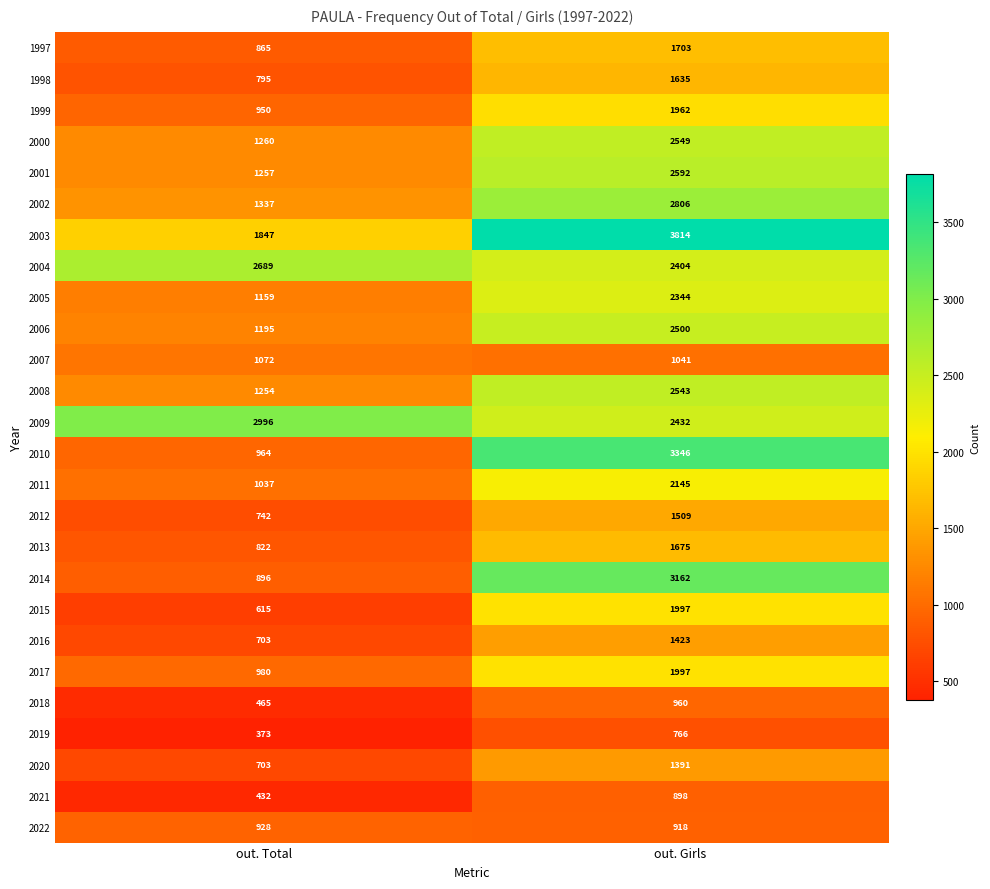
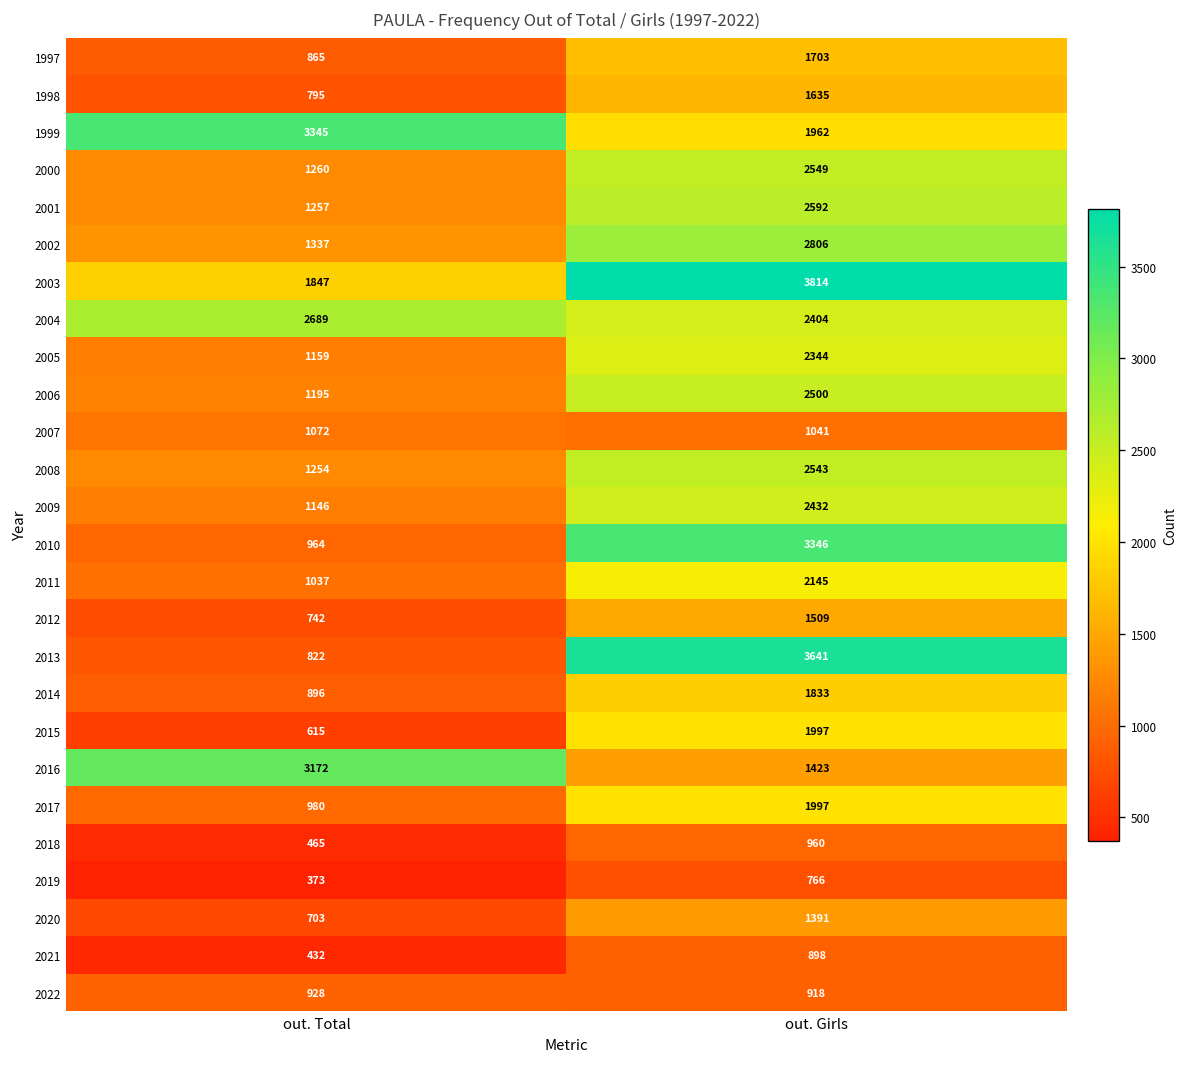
1999, out. Total: 950 -> 3345
2009, out. Total: 2996 -> 1146
2013, out. Girls: 1675 -> 3641
2014, out. Girls: 3162 -> 1833
2016, out. Total: 703 -> 3172
